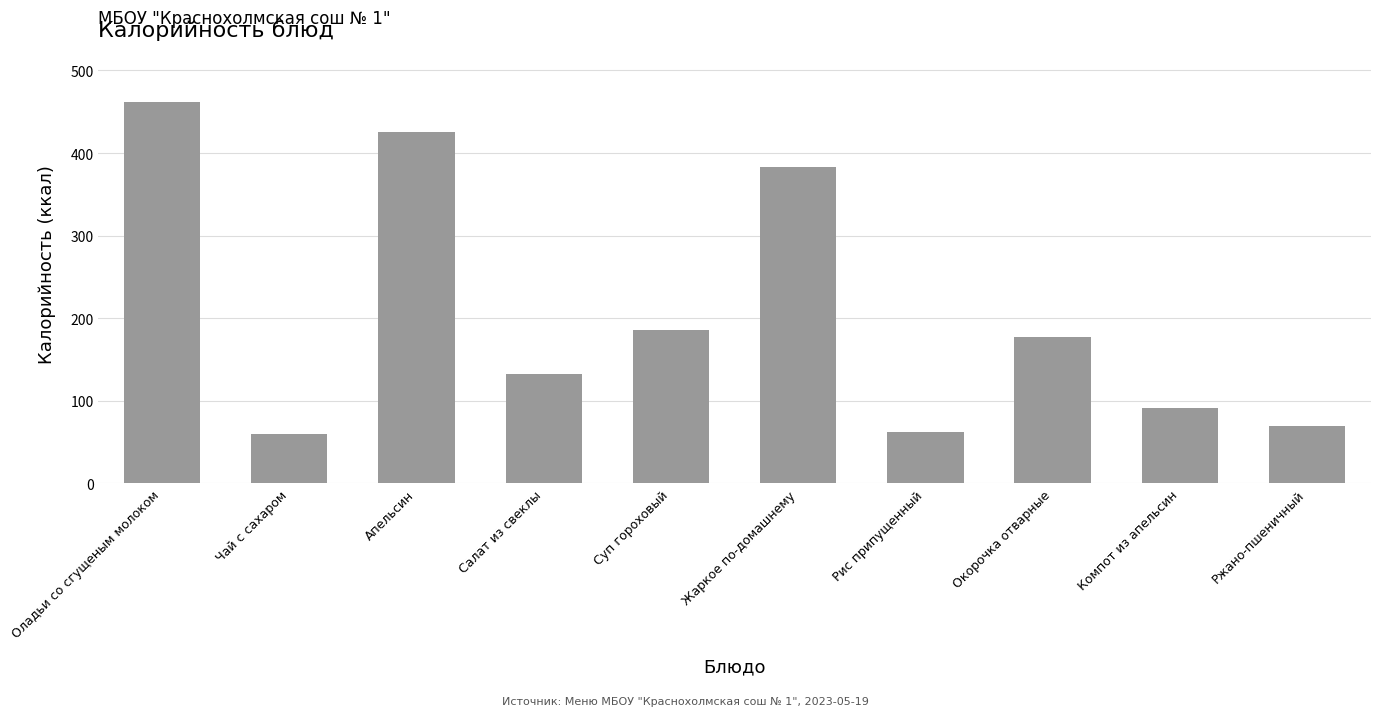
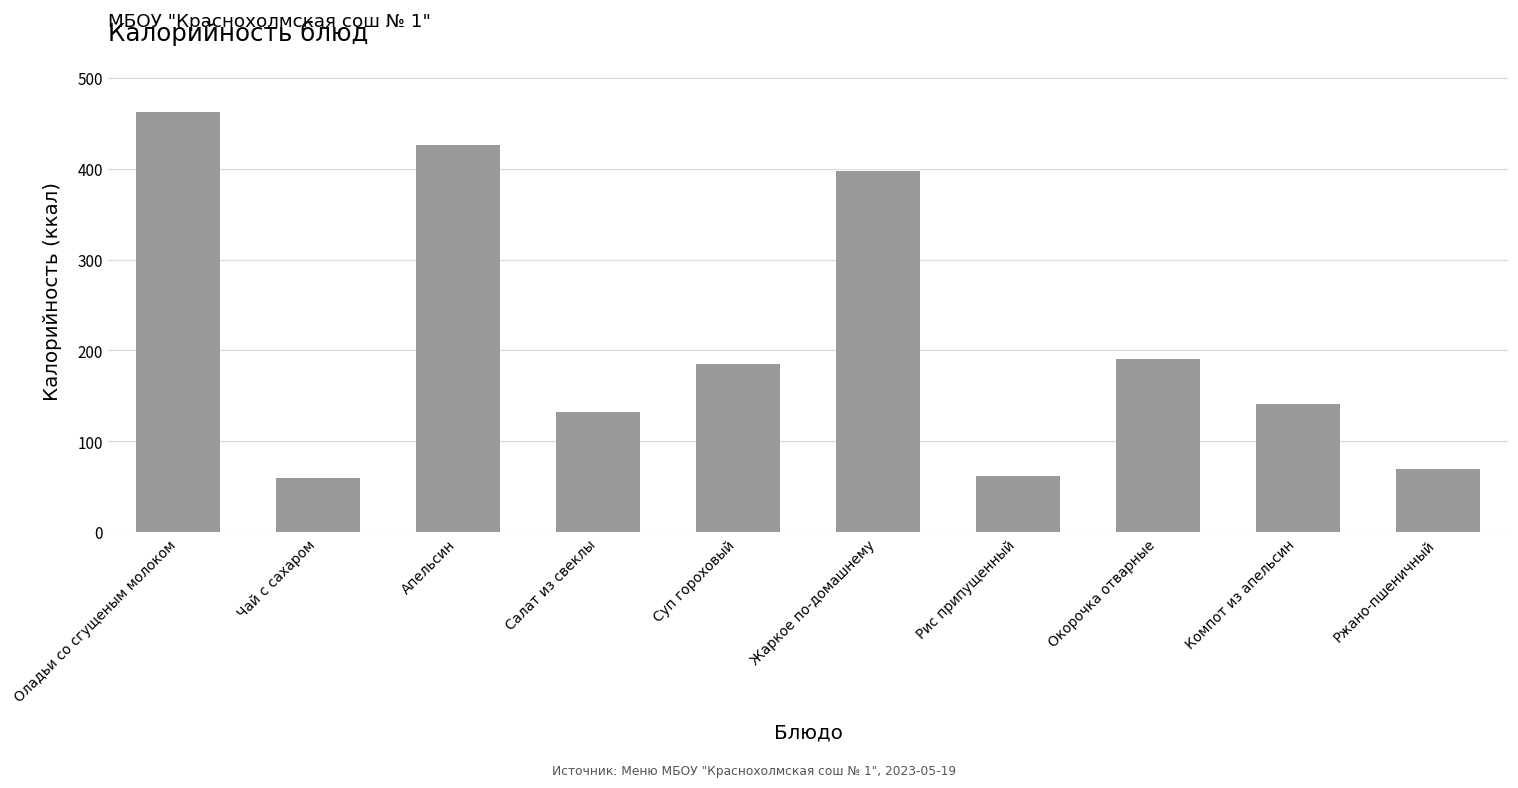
Жаркое по-домашнему: 380 -> 400
Окорочка отварные: 180 -> 190
Компот из апельсин: 90 -> 140
